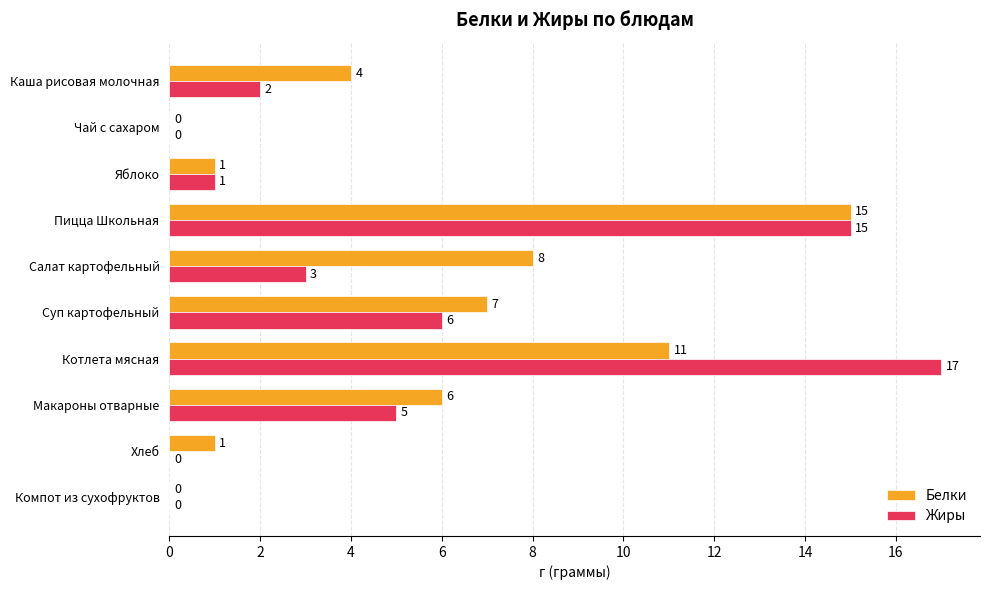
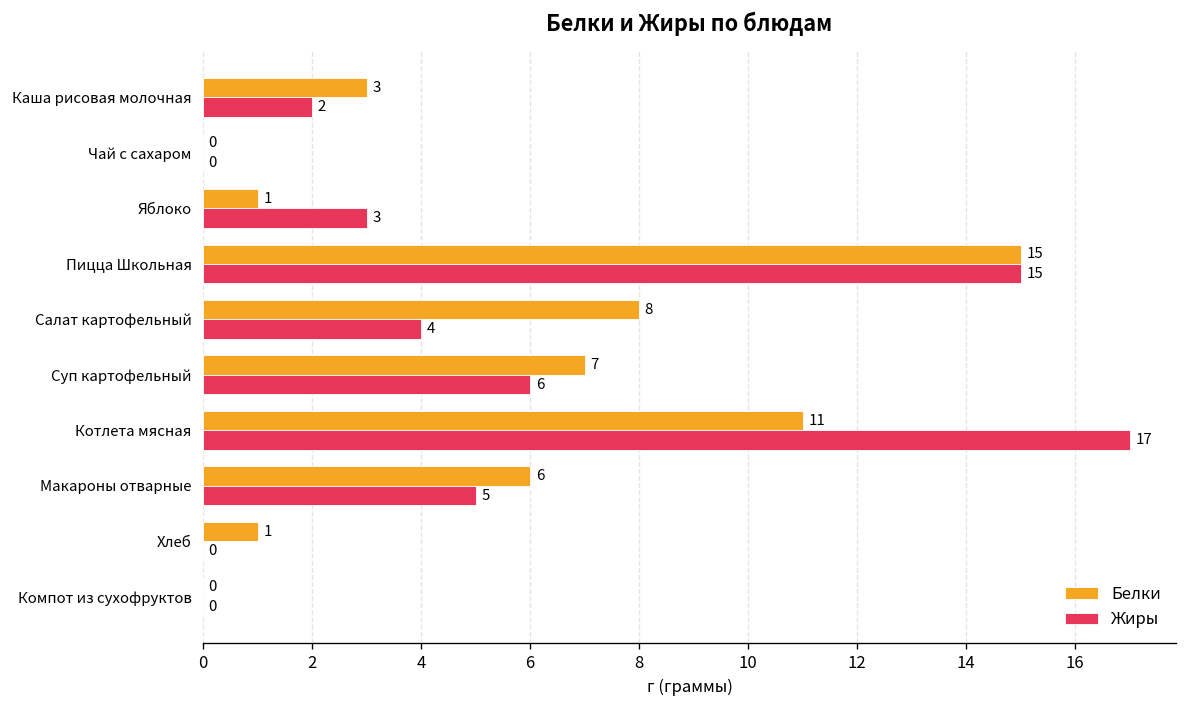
Белки, Каша рисовая молочная: 4 -> 3
Жиры, Яблоко: 1 -> 3
Жиры, Салат картофельный: 3 -> 4
